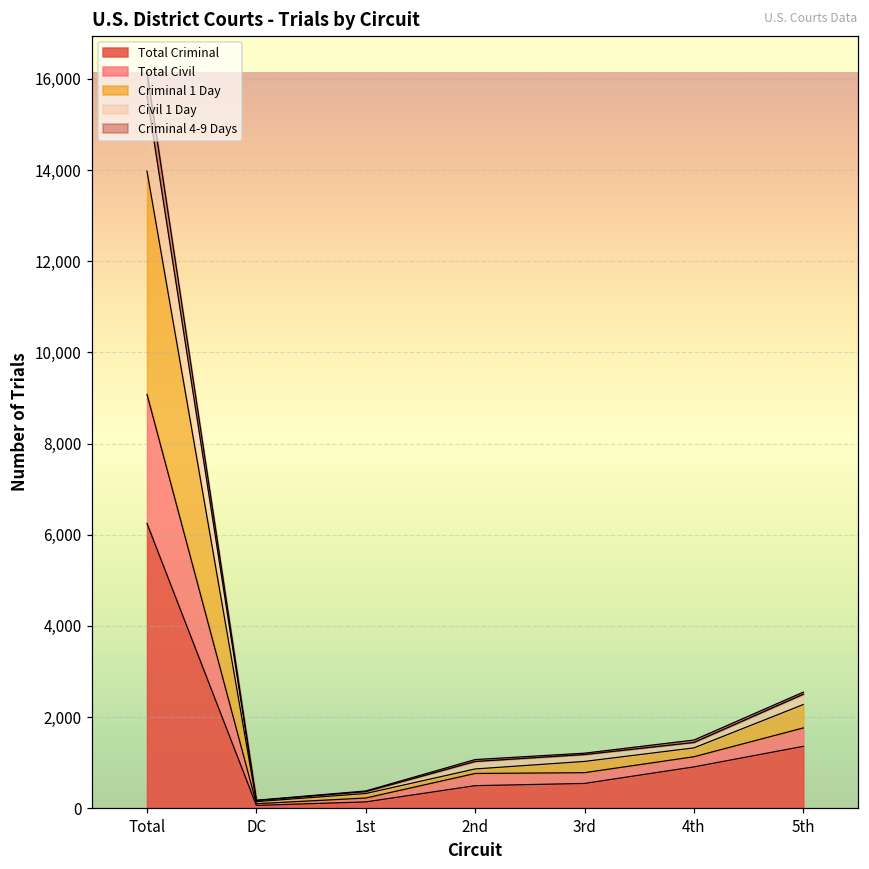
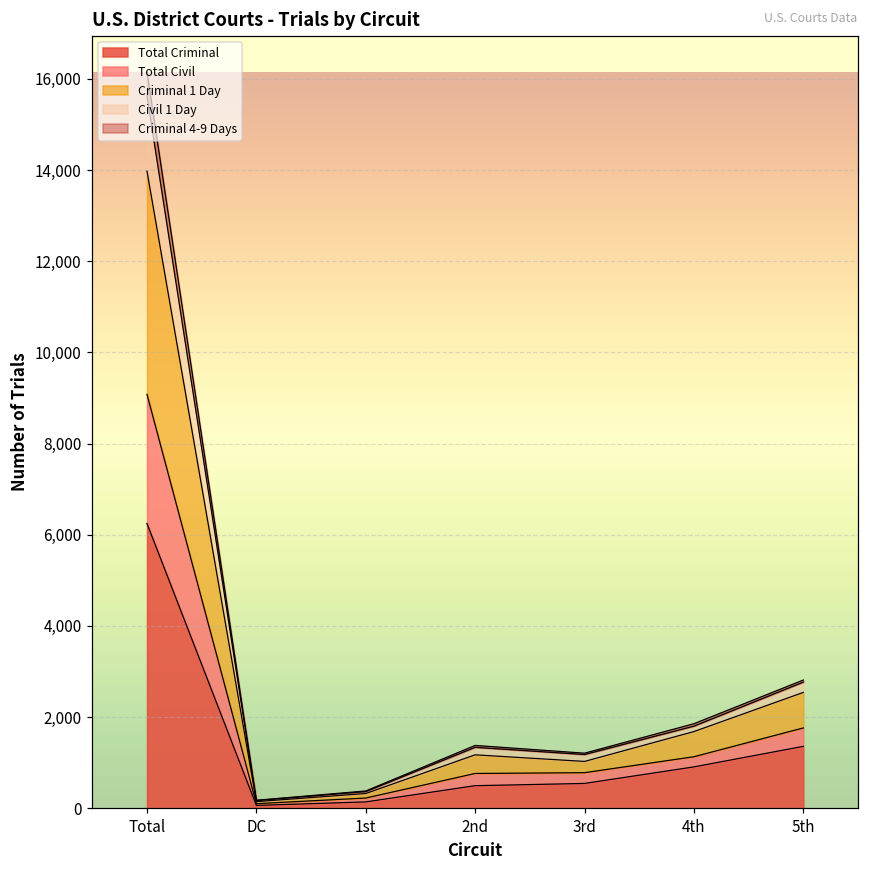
Criminal 1 Day, 2nd: 100 -> 400
Criminal 1 Day, 4th: 200 -> 600
Criminal 1 Day, 5th: 500 -> 800
